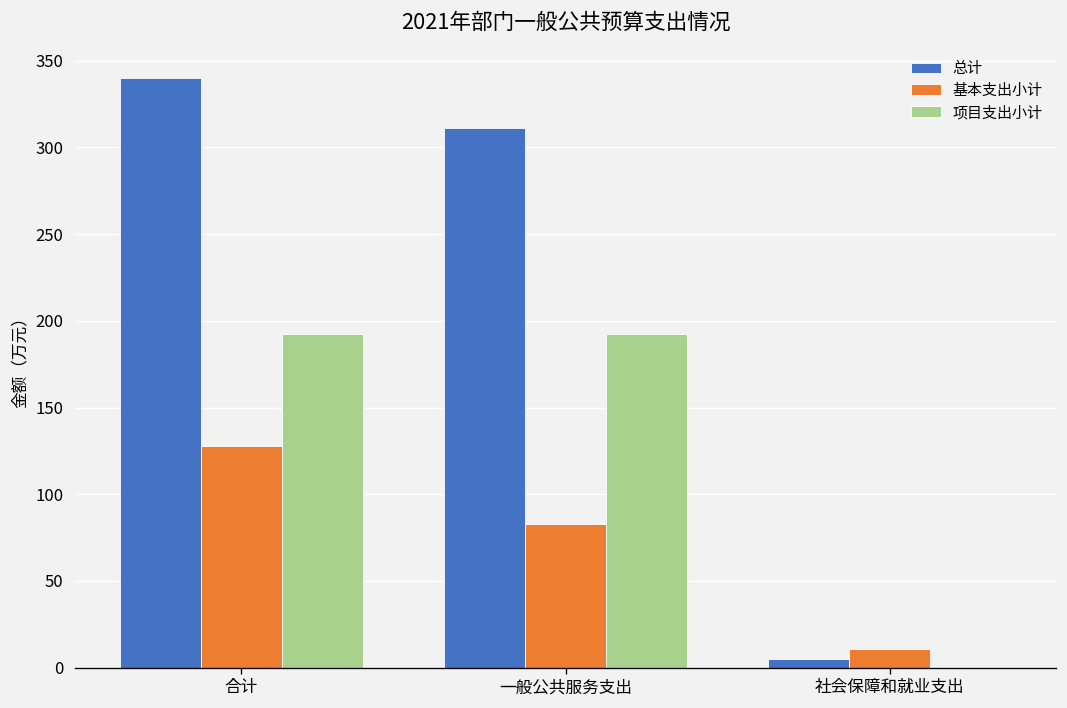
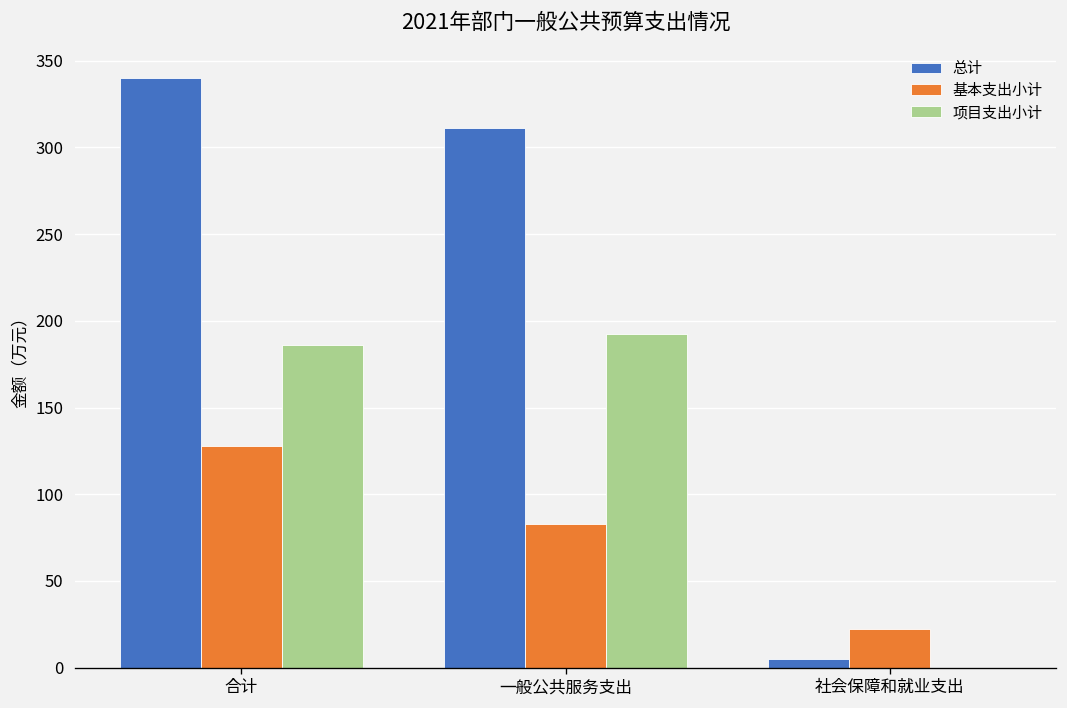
项目支出小计, 合计: 193 -> 186
基本支出小计, 社会保障和就业支出: 11 -> 22
